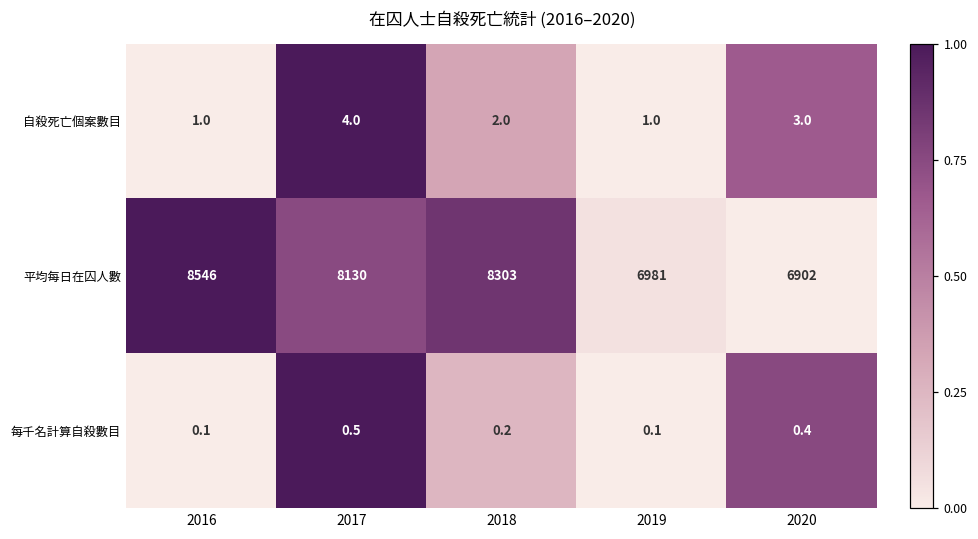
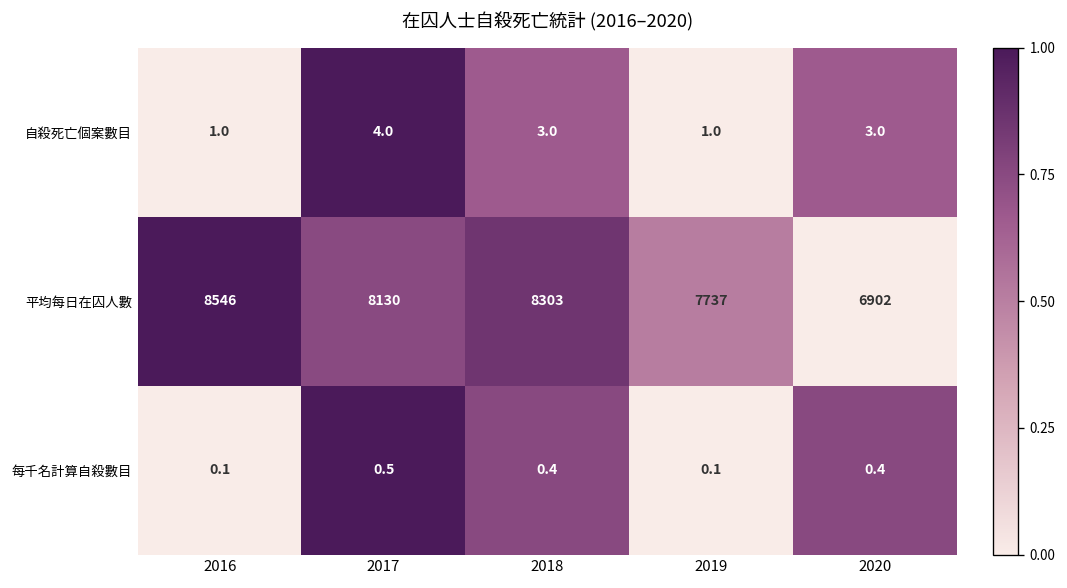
自殺死亡個案數目, 2018: 2.0 -> 3.0
平均每日在囚人數, 2019: 6981 -> 7737
每千名計算自殺數目, 2018: 0.2 -> 0.4
